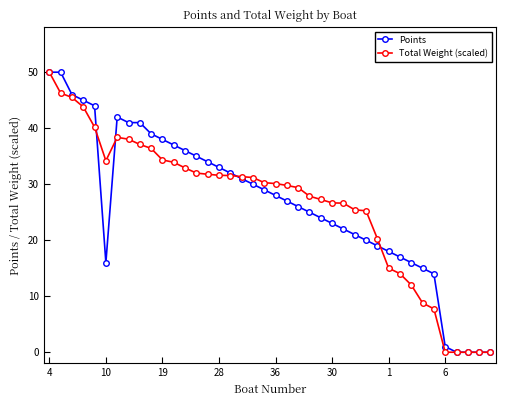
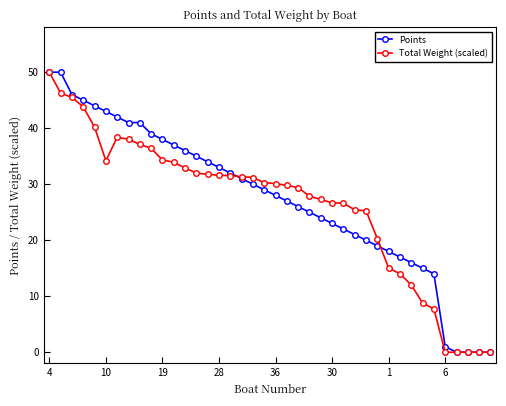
Points, 10: 16 -> 43
